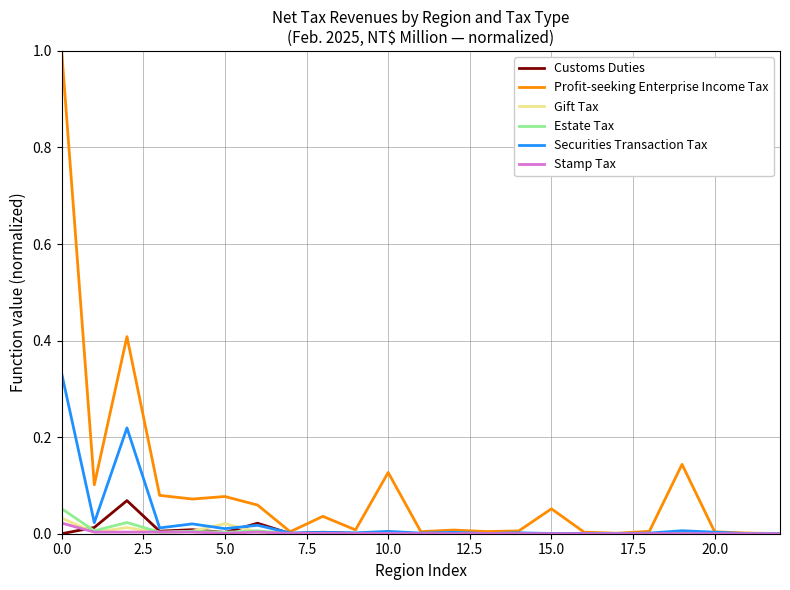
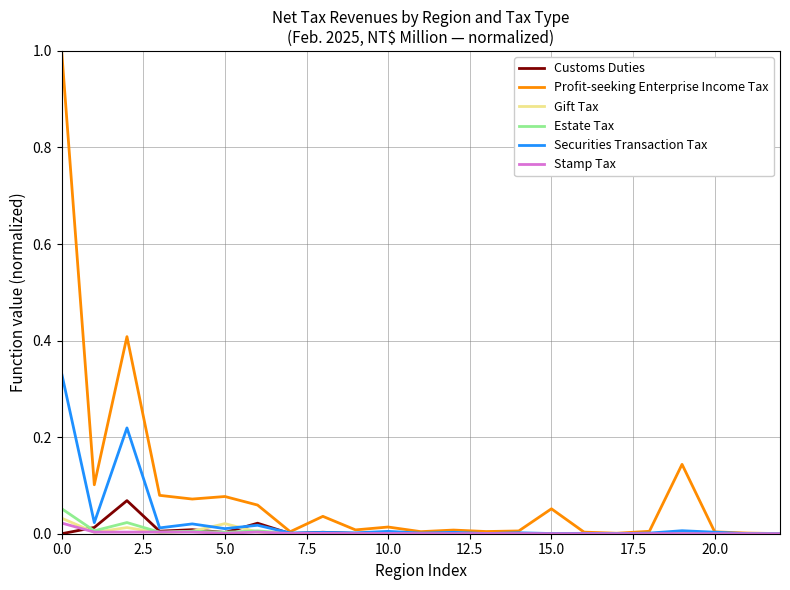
Profit-seeking Enterprise Income Tax, 10.0: 0.13 -> 0.01
